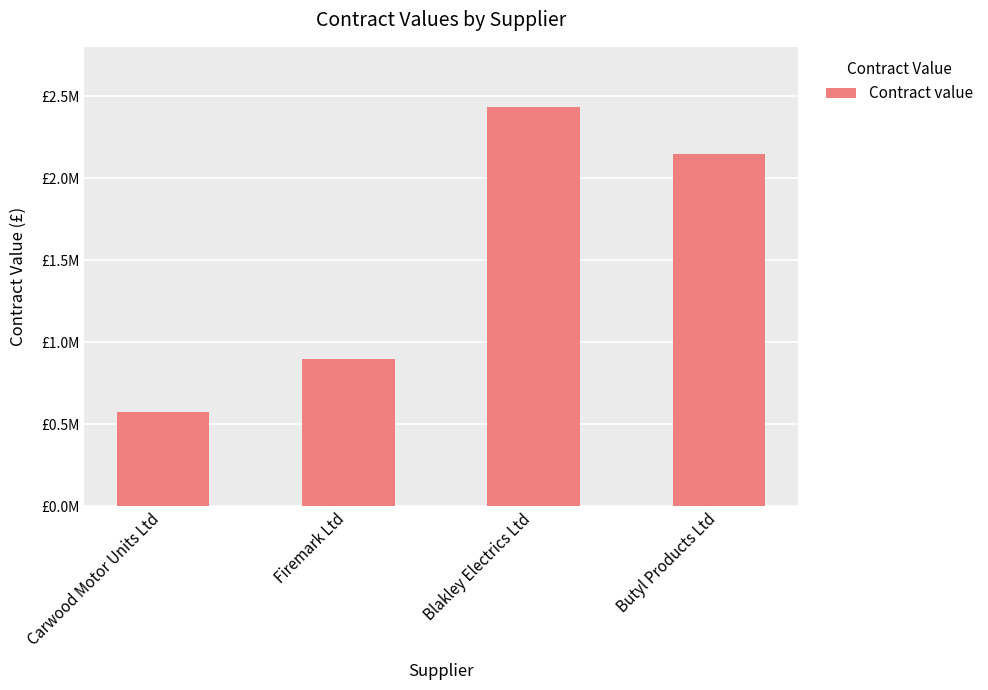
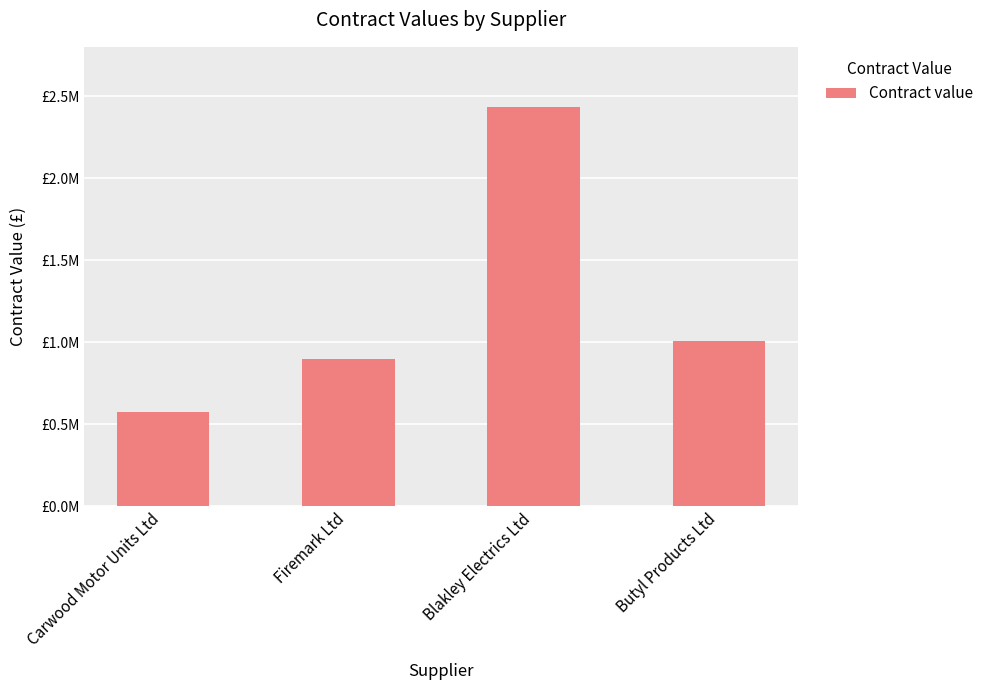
Butyl Products Ltd: £2150000 -> £1010000
